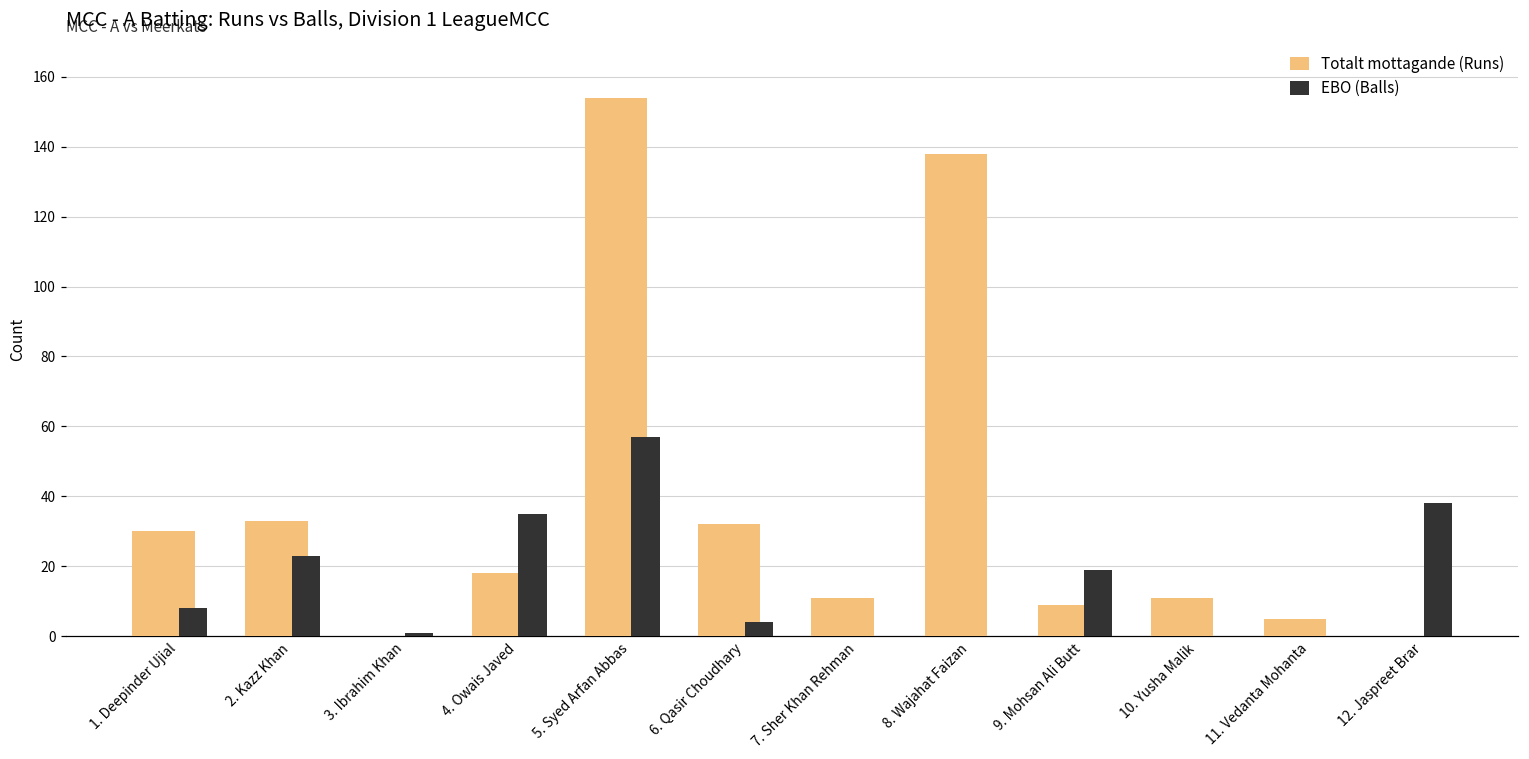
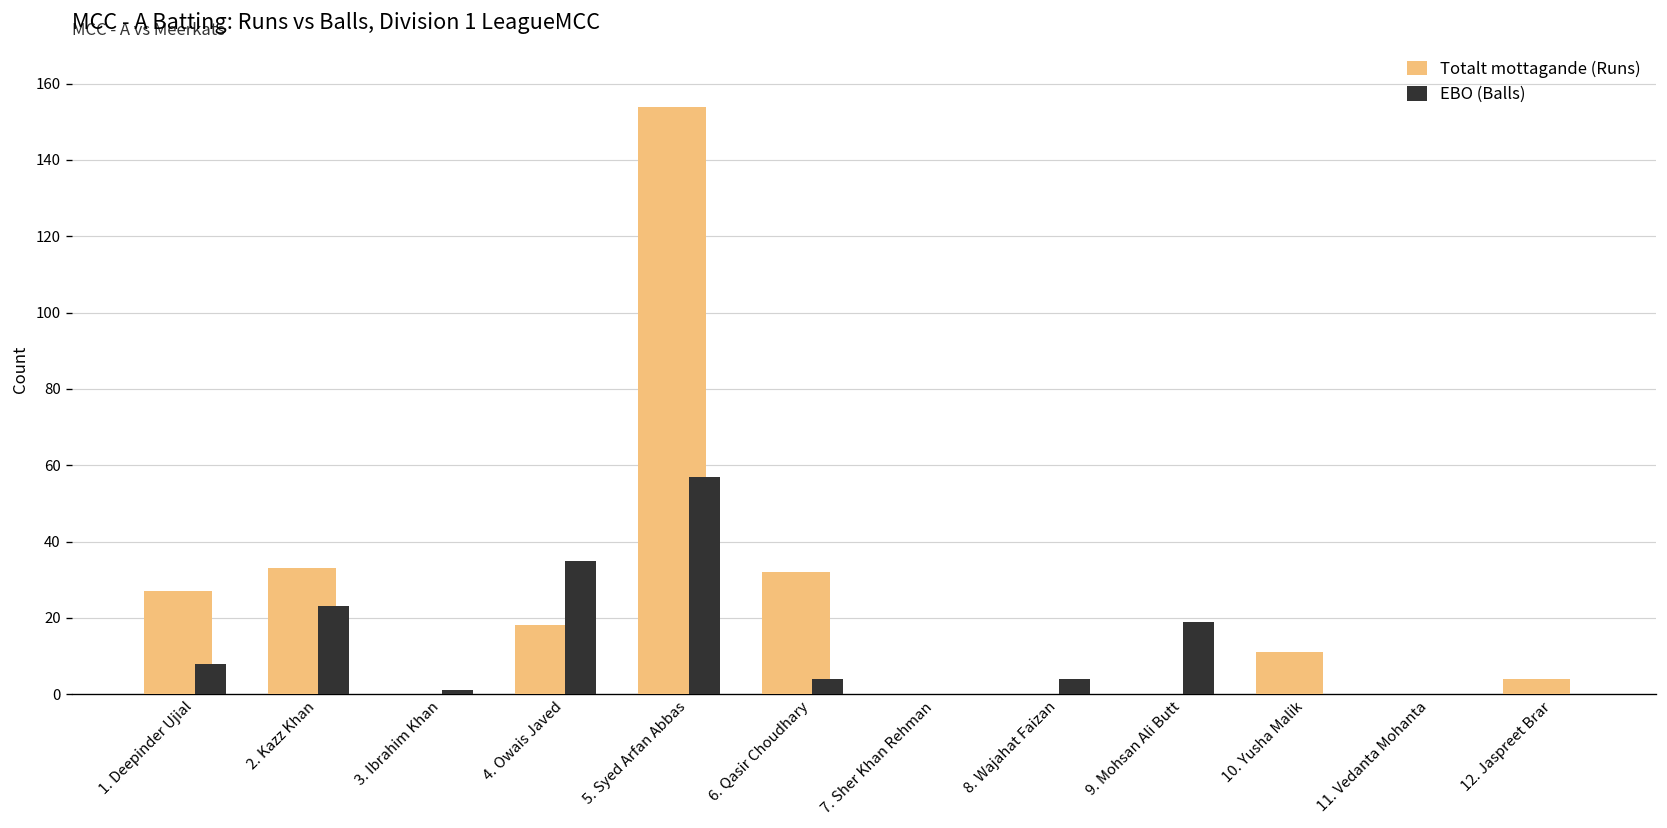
Totalt mottagande (Runs), 1. Deepinder Ujial: 30 -> 27
Totalt mottagande (Runs), 7. Sher Khan Rehman: 11 -> 0
Totalt mottagande (Runs), 8. Wajahat Faizan: 138 -> 0
EBO (Balls), 8. Wajahat Faizan: 0 -> 4
Totalt mottagande (Runs), 9. Mohsan Ali Butt: 9 -> 0
Totalt mottagande (Runs), 11. Vedanta Mohanta: 5 -> 0
Totalt mottagande (Runs), 12. Jaspreet Brar: 0 -> 4
EBO (Balls), 12. Jaspreet Brar: 38 -> 0
